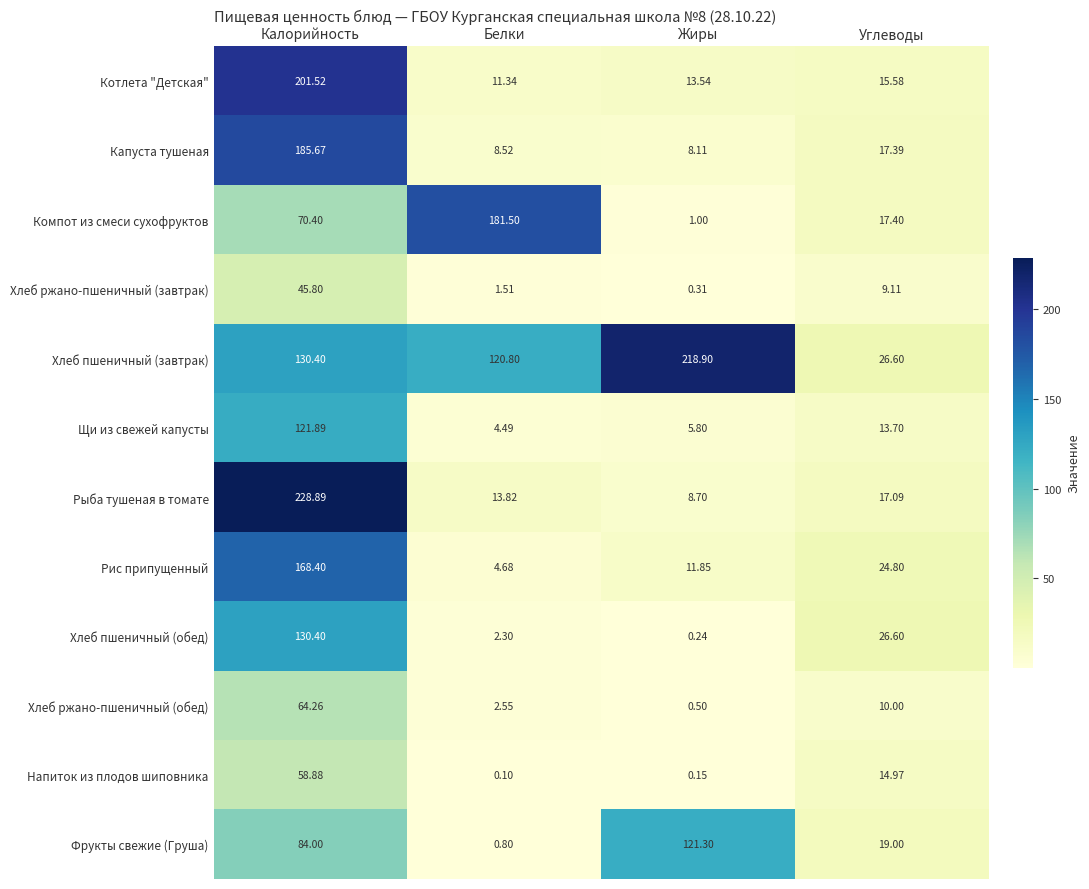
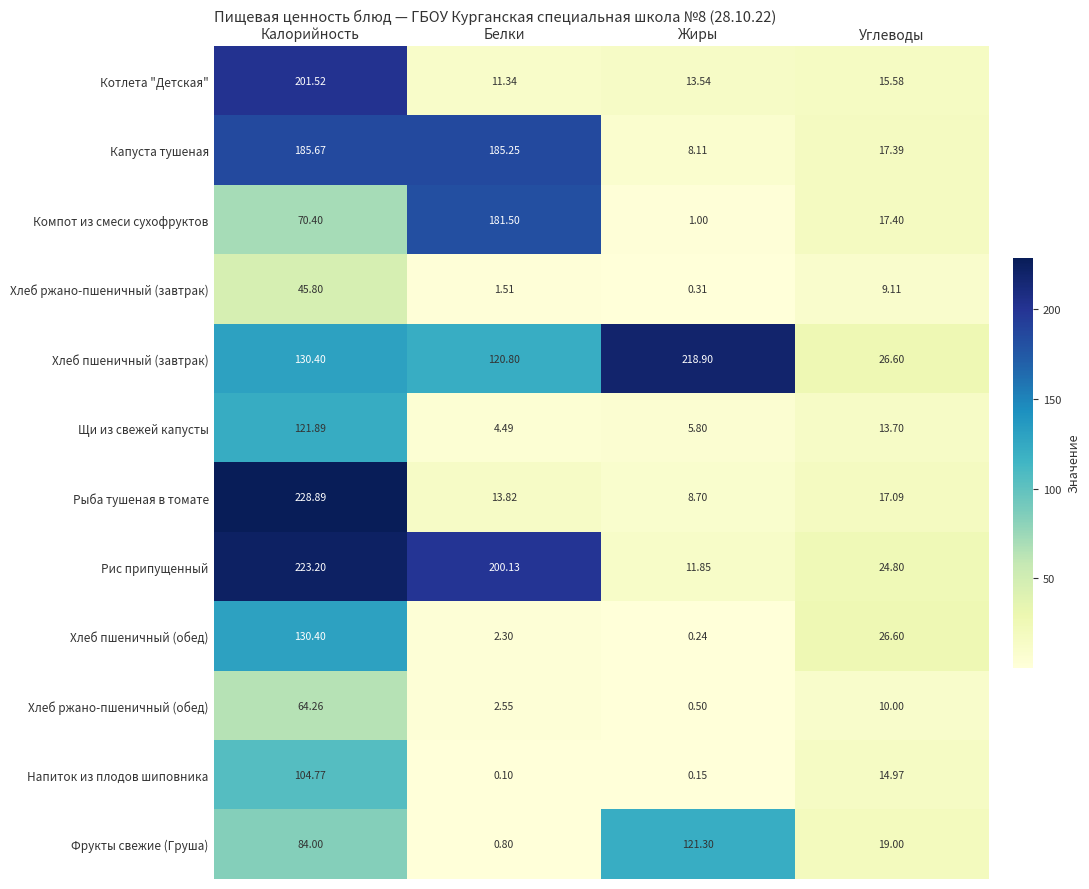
Капуста тушеная, Белки: 8.52 -> 185.25
Рис припущенный, Калорийность: 168.40 -> 223.20
Рис припущенный, Белки: 4.68 -> 200.13
Напиток из плодов шиповника, Калорийность: 58.88 -> 104.77
